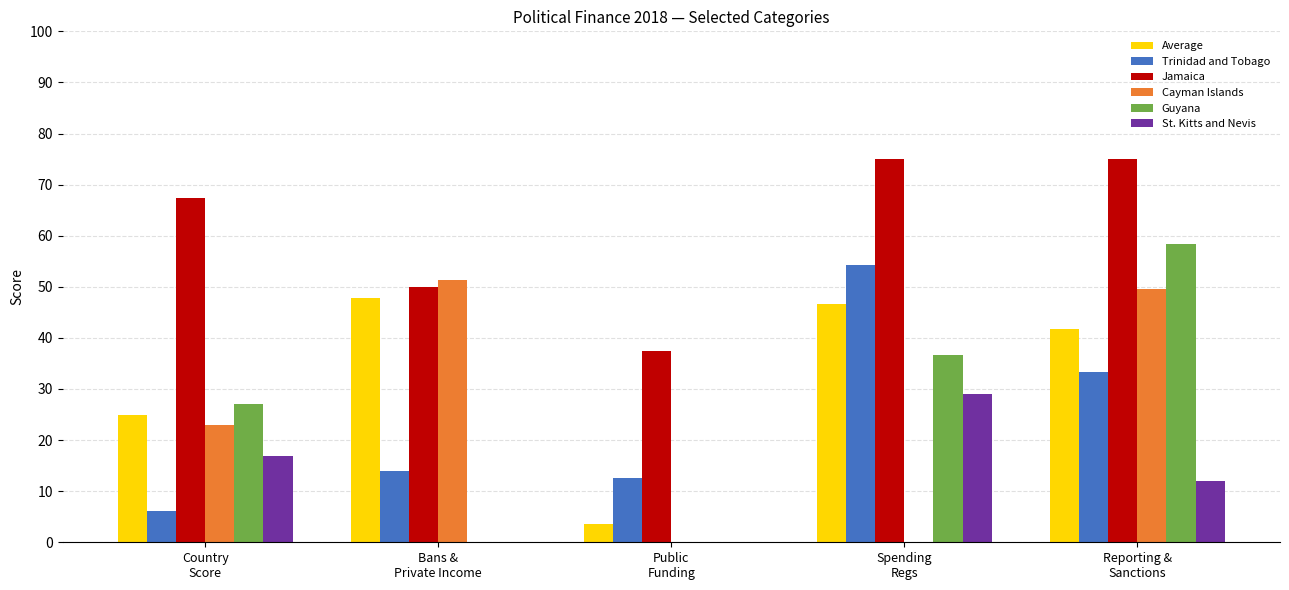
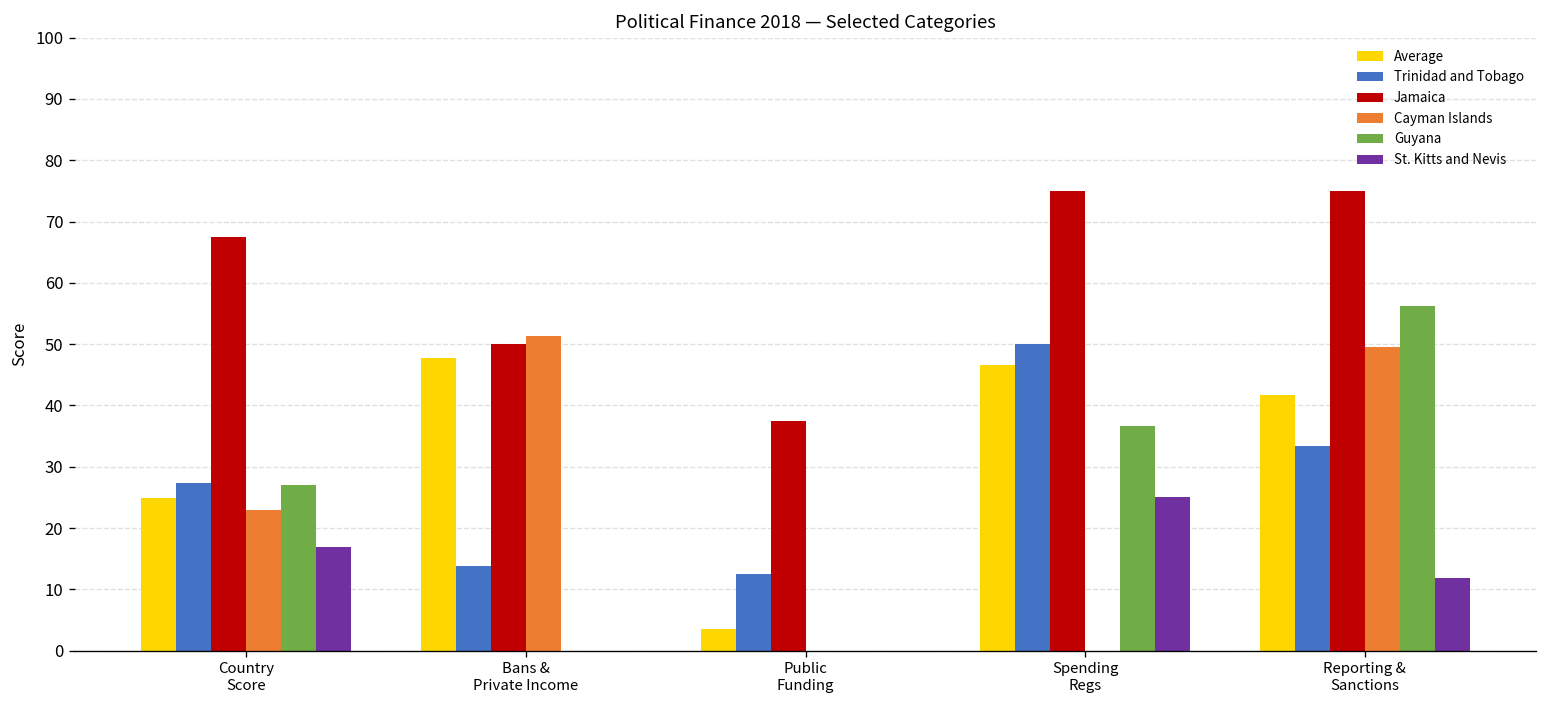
Trinidad and Tobago, Country Score: 6 -> 27
Trinidad and Tobago, Spending Regs: 54 -> 50
St. Kitts and Nevis, Spending Regs: 29 -> 25
Guyana, Reporting & Sanctions: 58 -> 56
